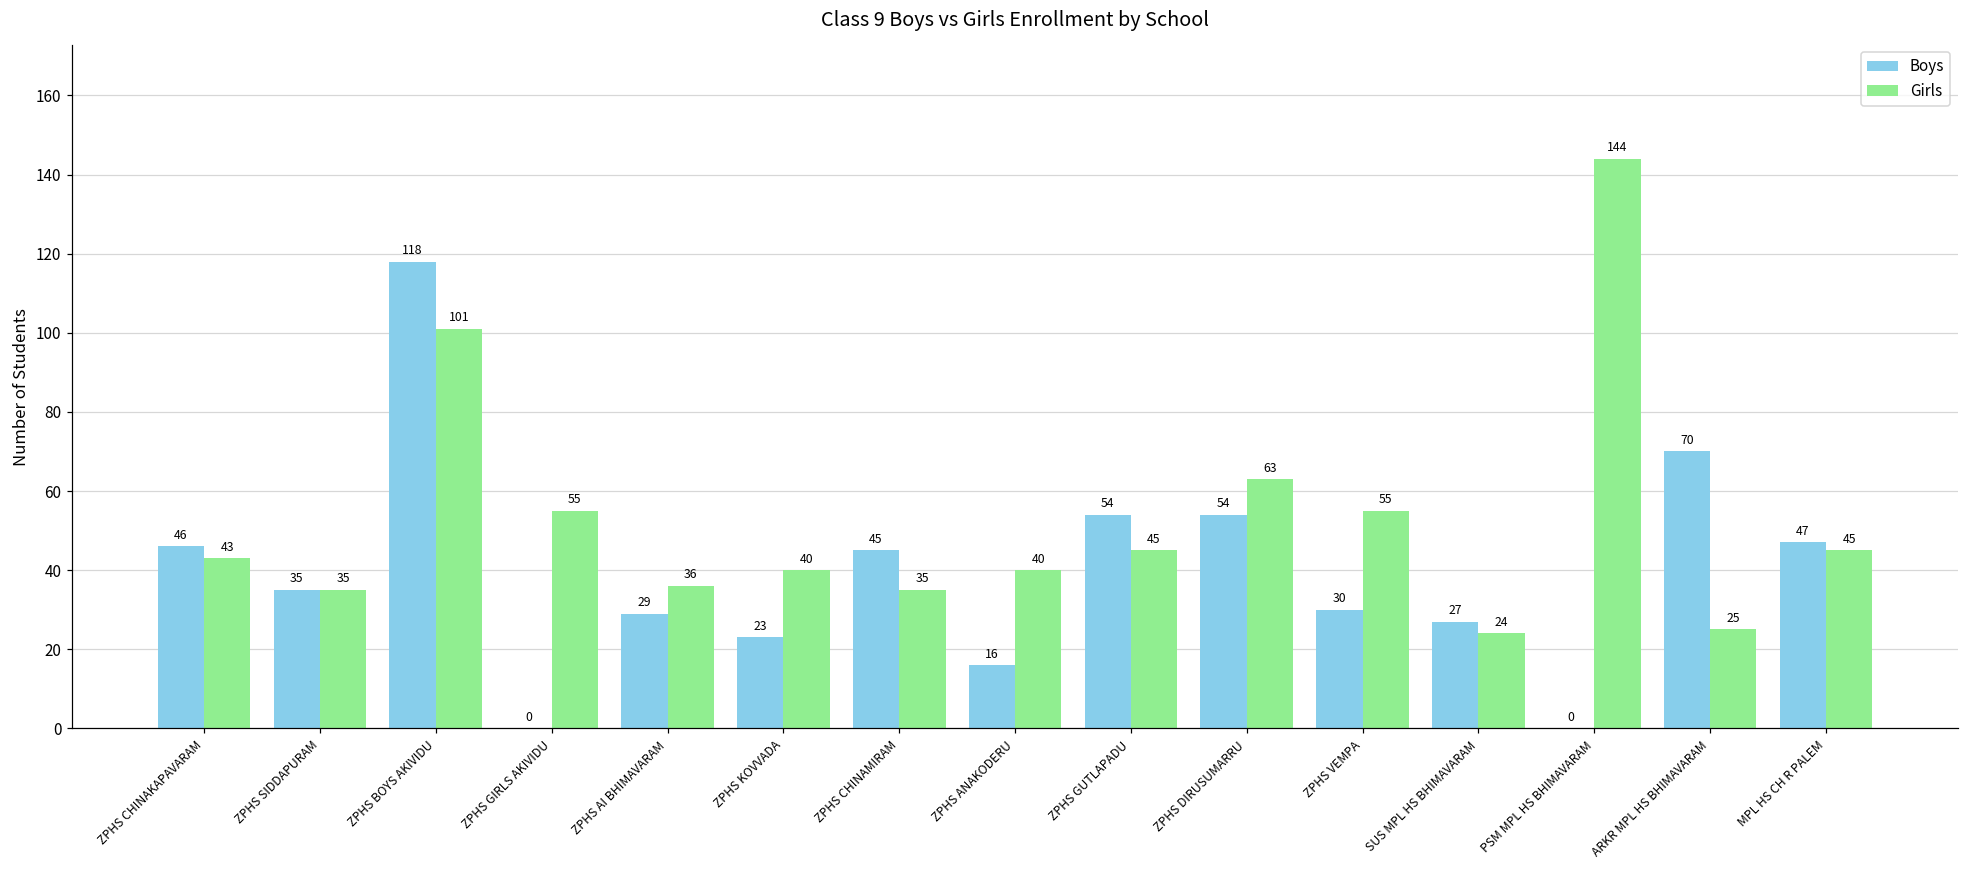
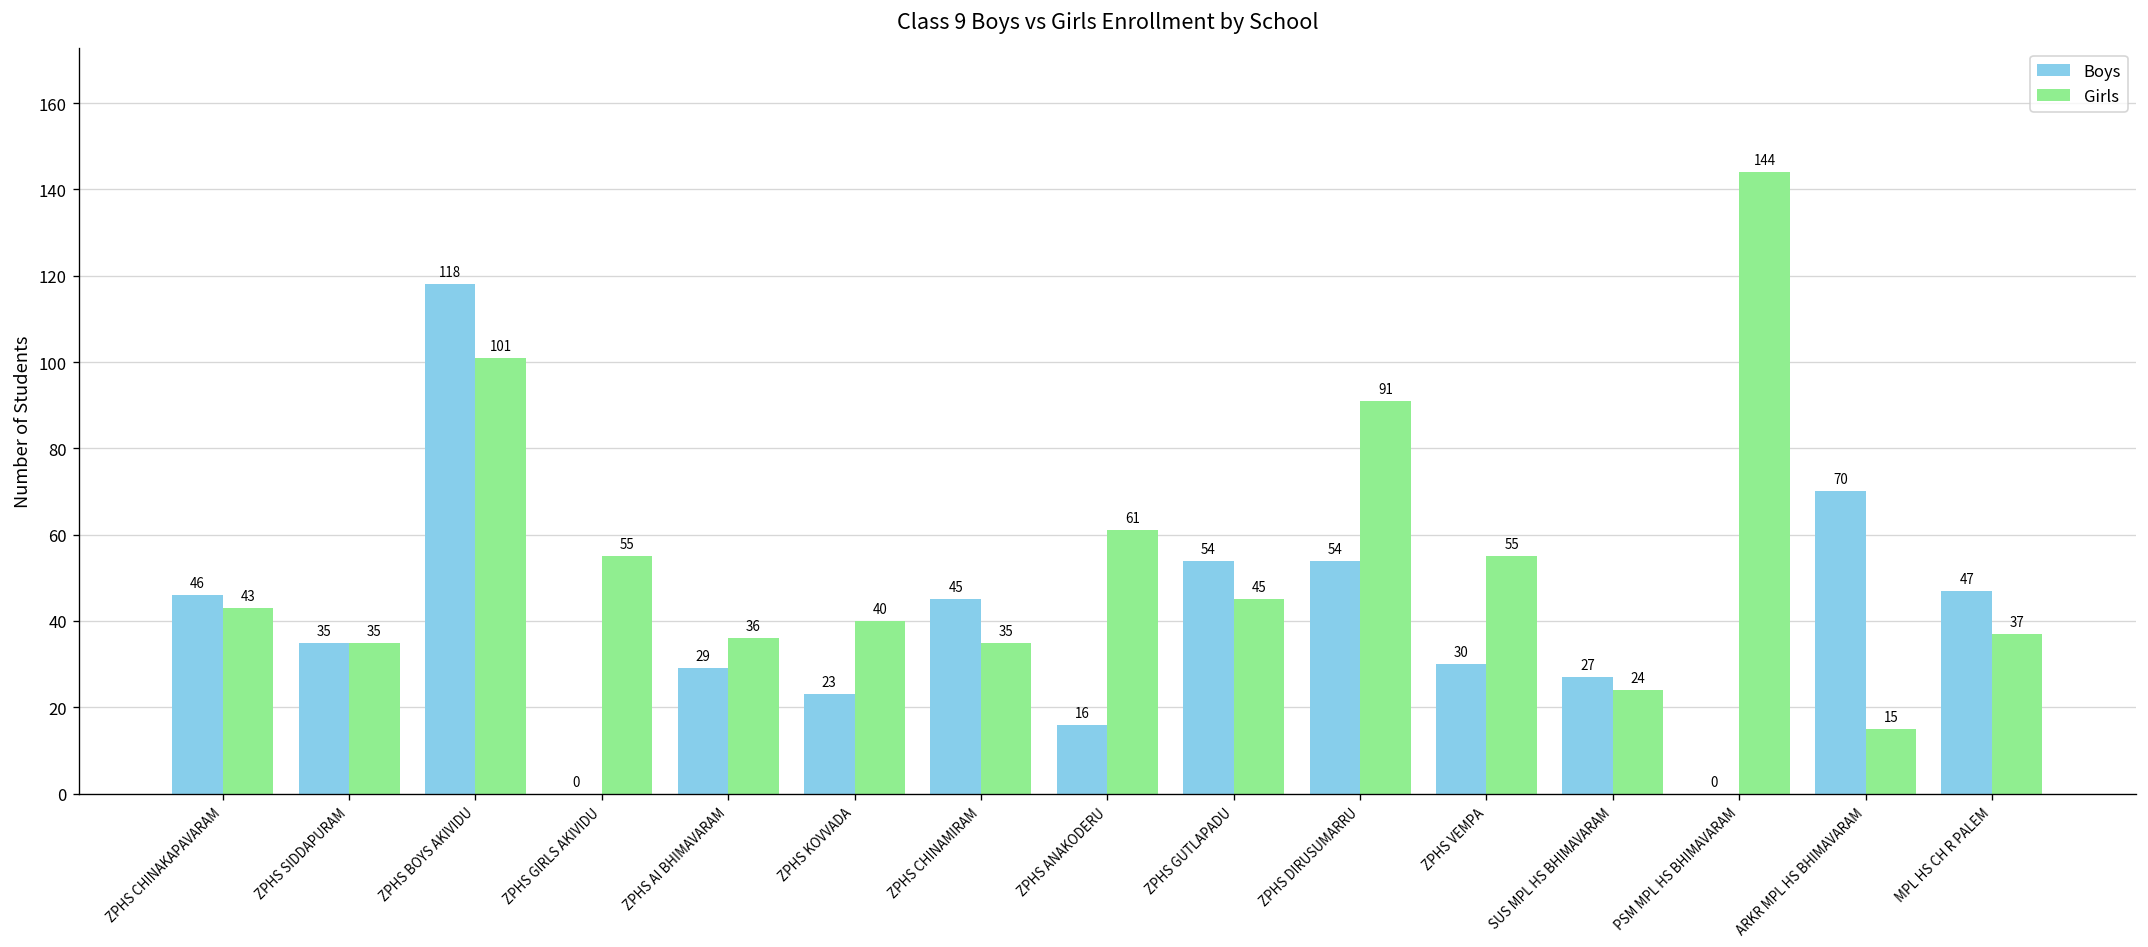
Girls, ZPHS ANAKODERU: 40 -> 61
Girls, ZPHS DIRUSUMARRU: 63 -> 91
Girls, ARKR MPL HS BHIMAVARAM: 25 -> 15
Girls, MPL HS CH R PALEM: 45 -> 37
